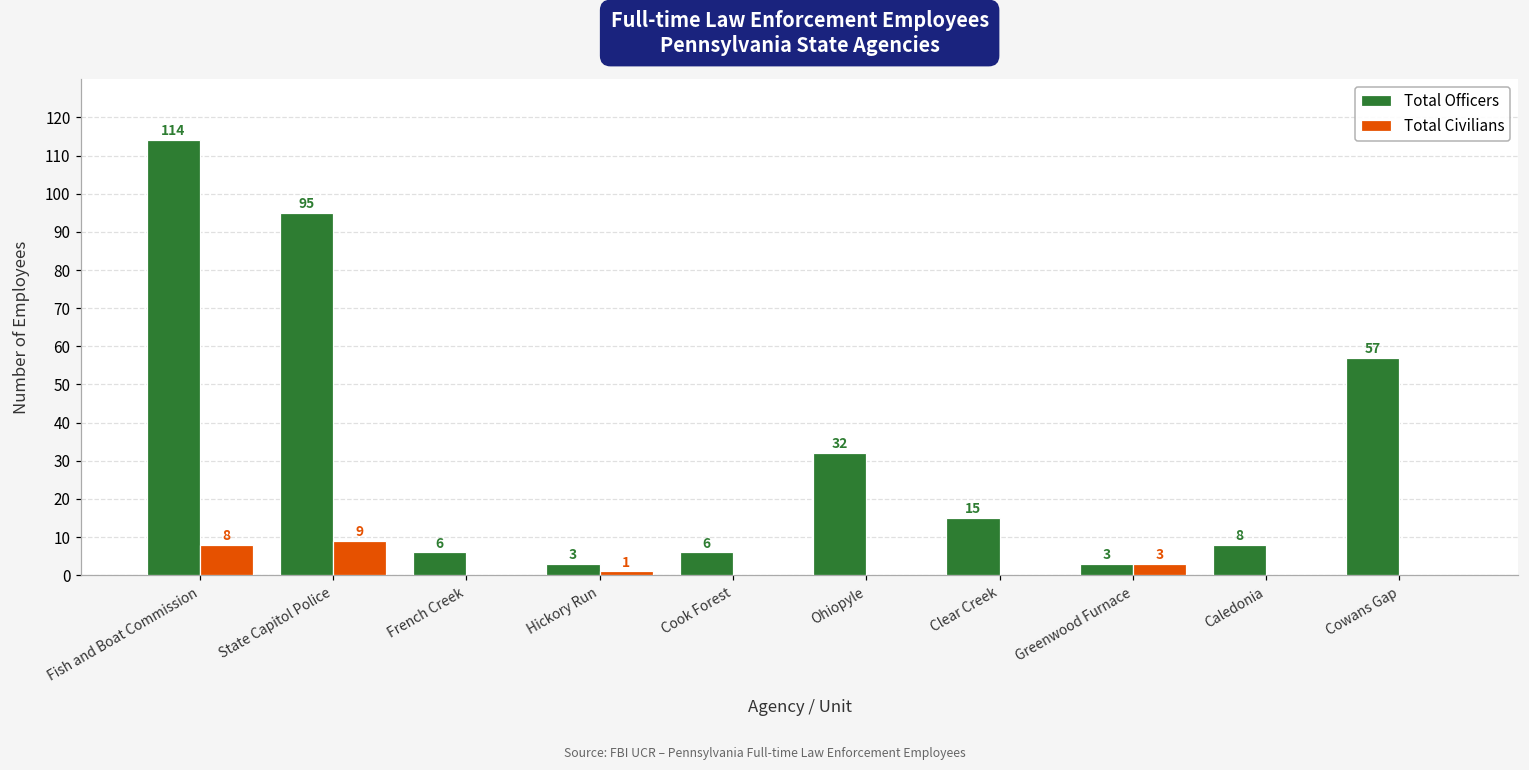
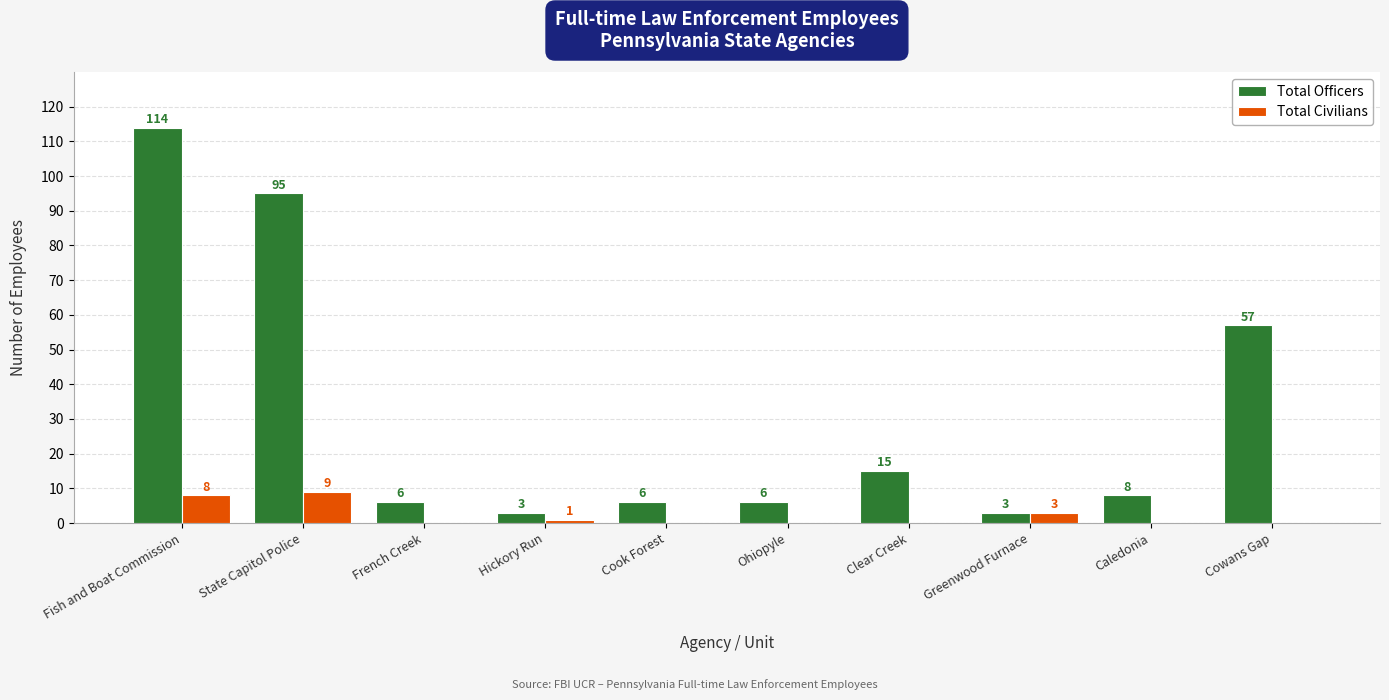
Total Officers, Ohiopyle: 32 -> 6
